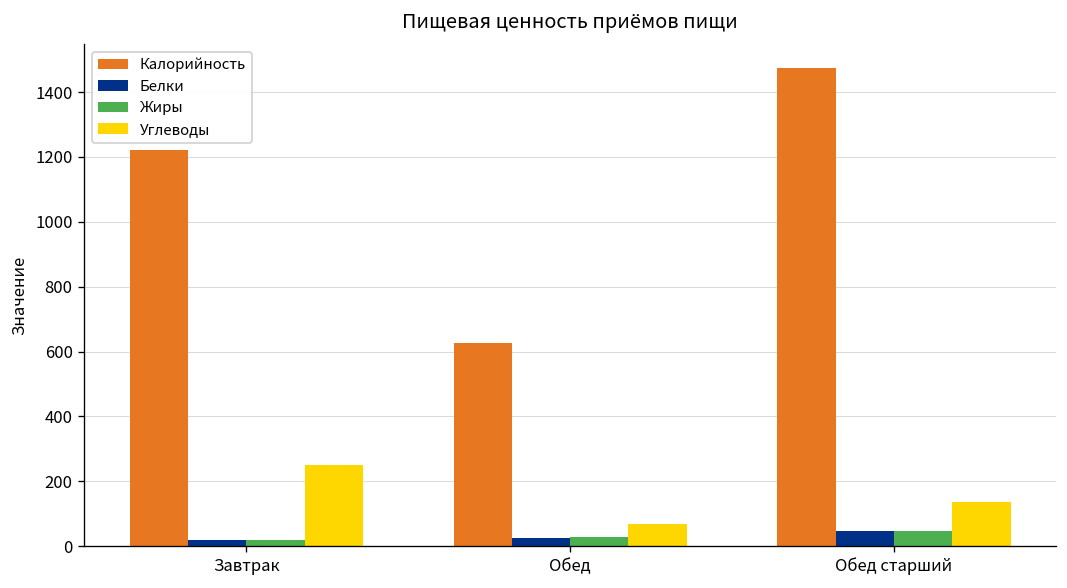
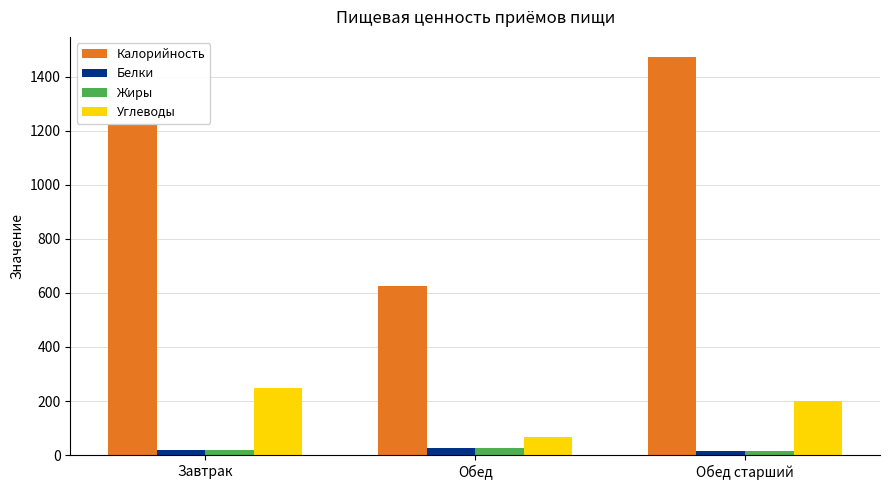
Белки, Обед старший: 50 -> 20
Жиры, Обед старший: 50 -> 20
Углеводы, Обед старший: 140 -> 200
